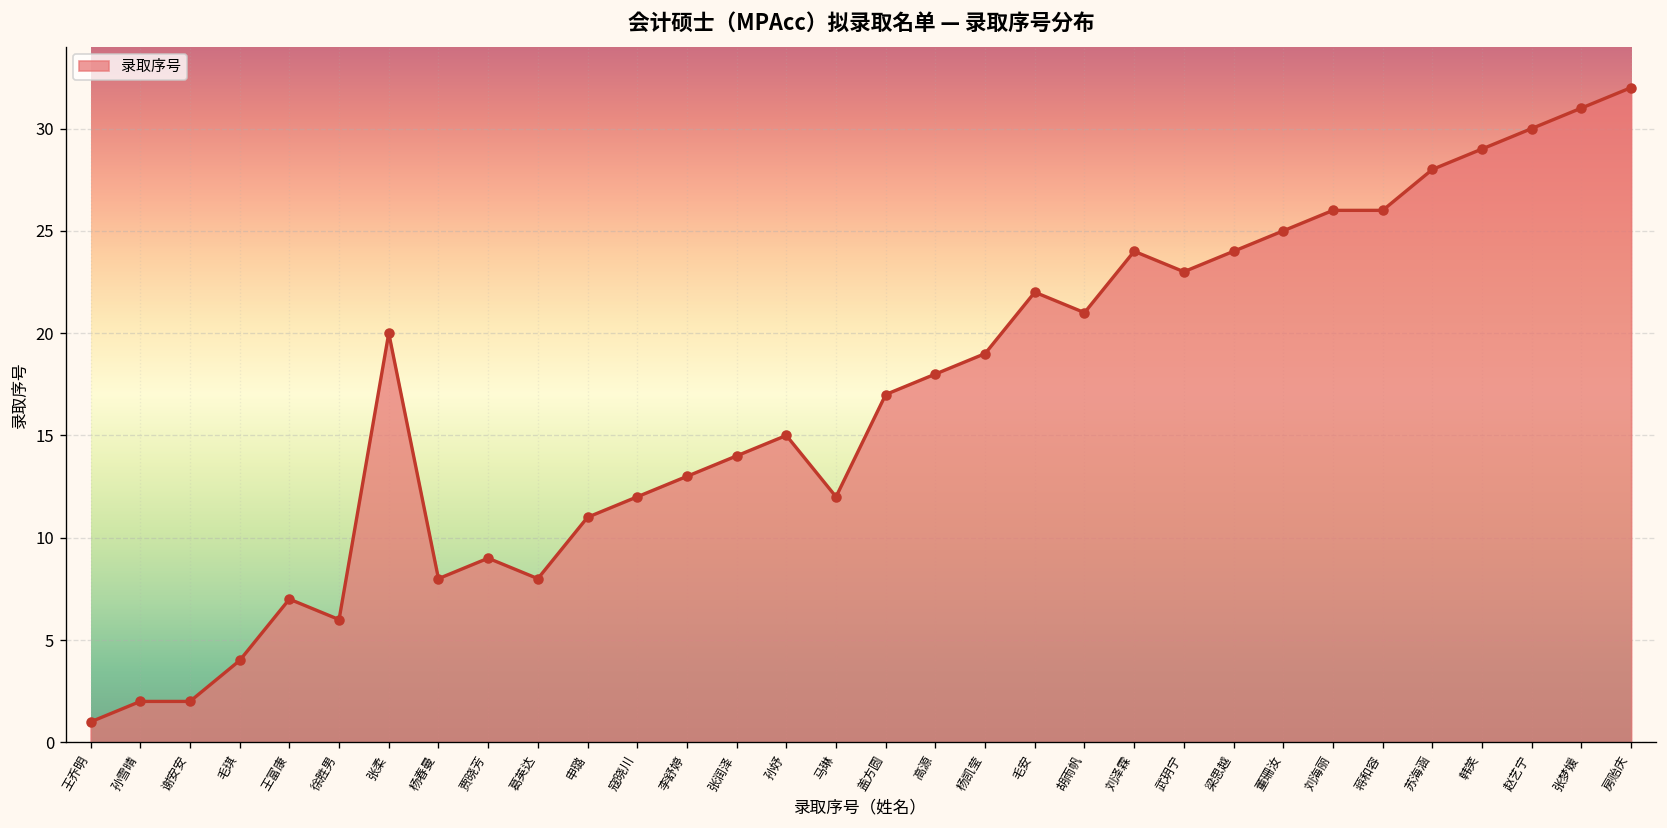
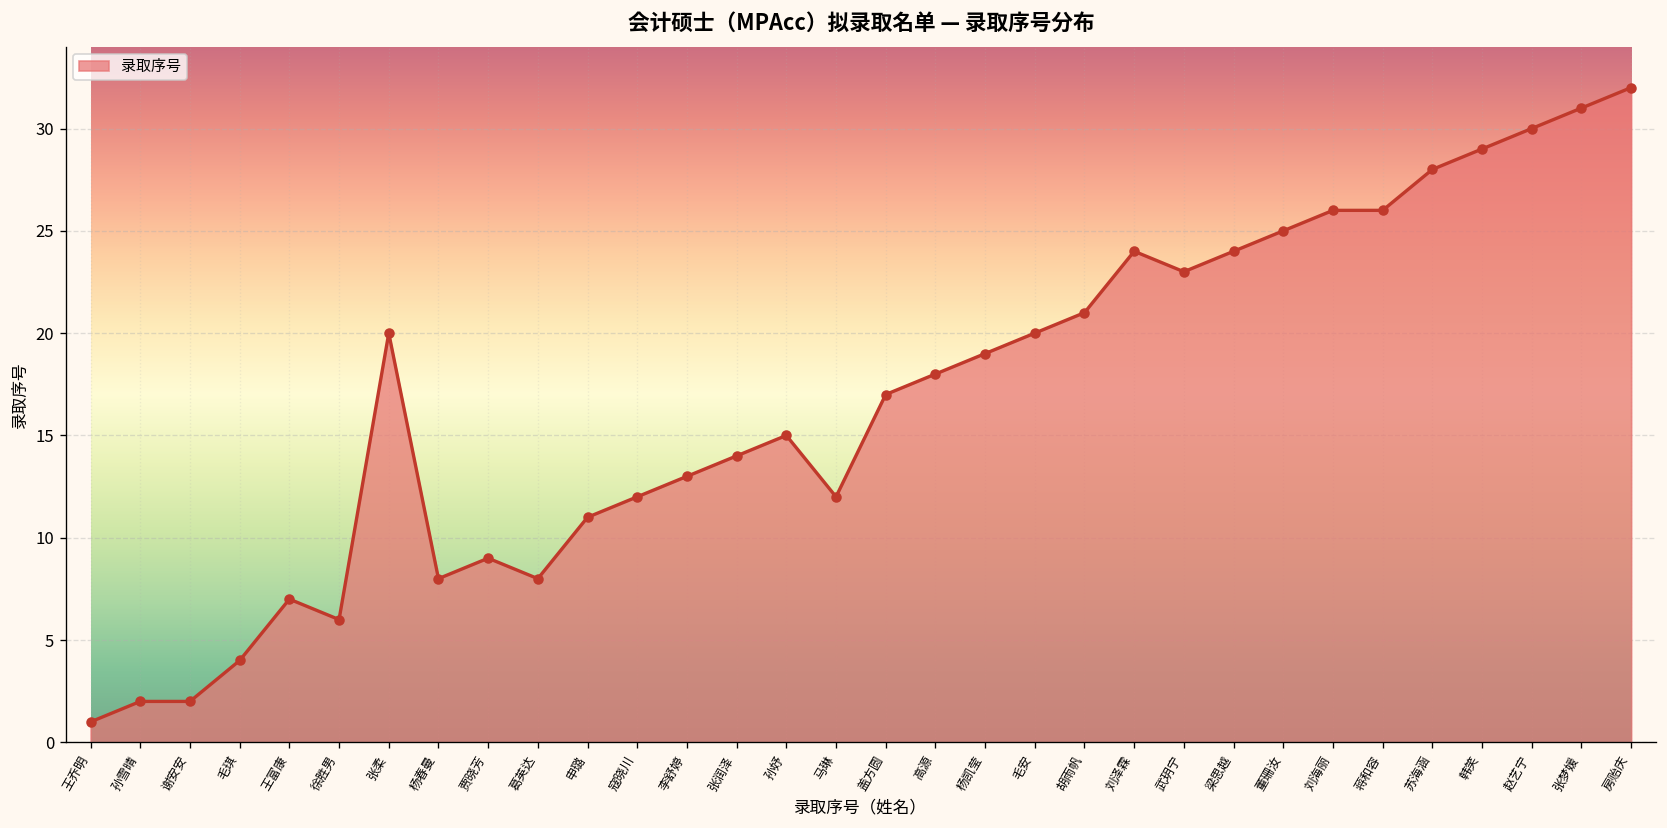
毛安: 22 -> 20
